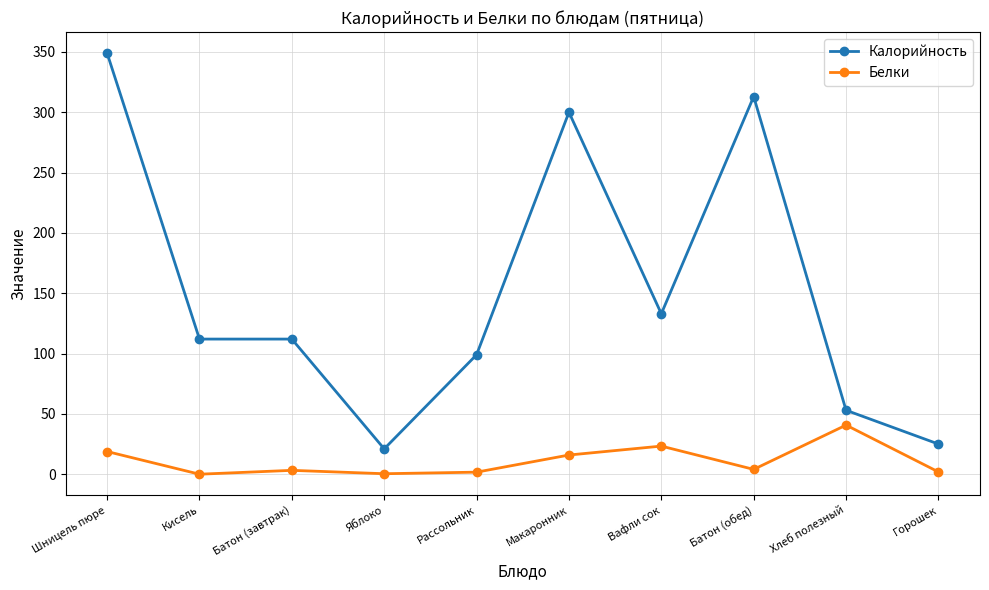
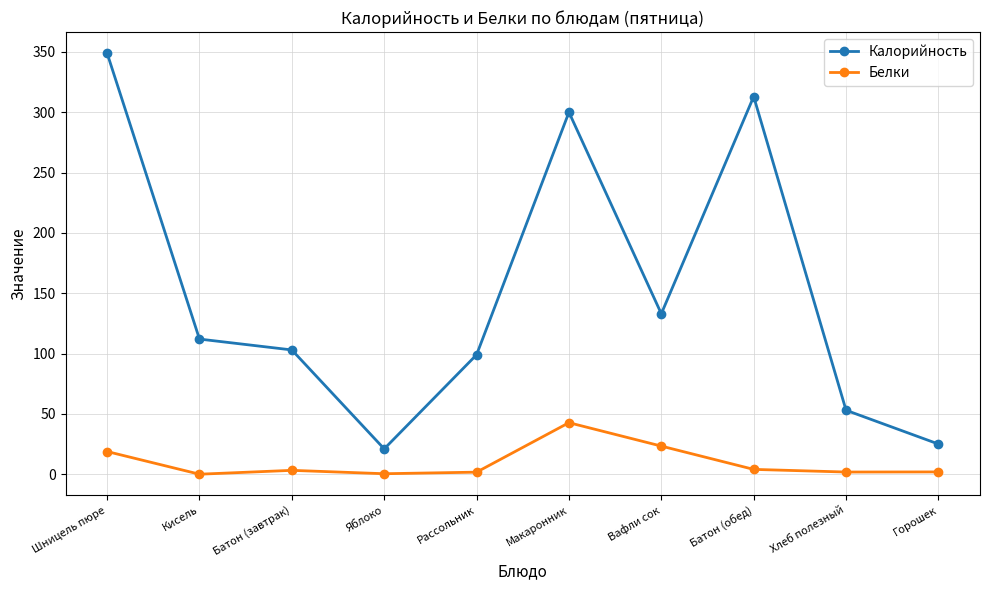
Калорийность, Батон (завтрак): 112 -> 103
Белки, Макаронник: 16 -> 43
Белки, Хлеб полезный: 41 -> 2
